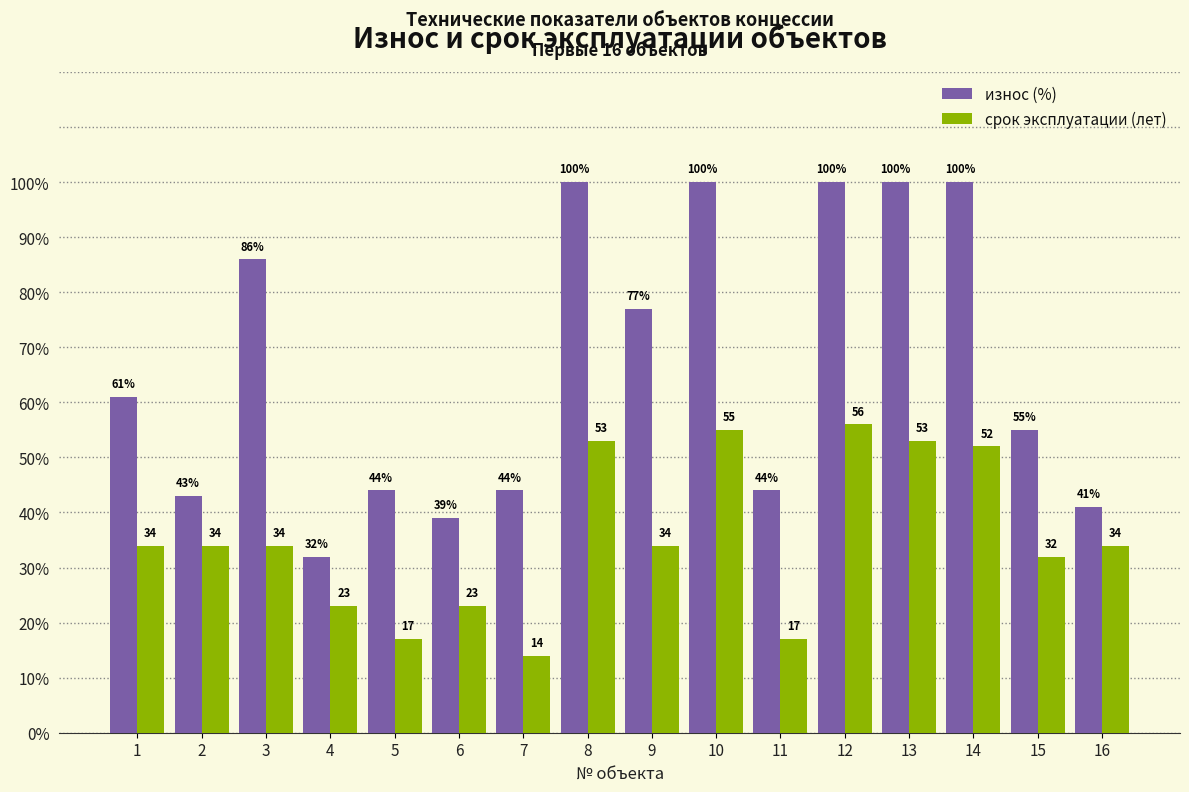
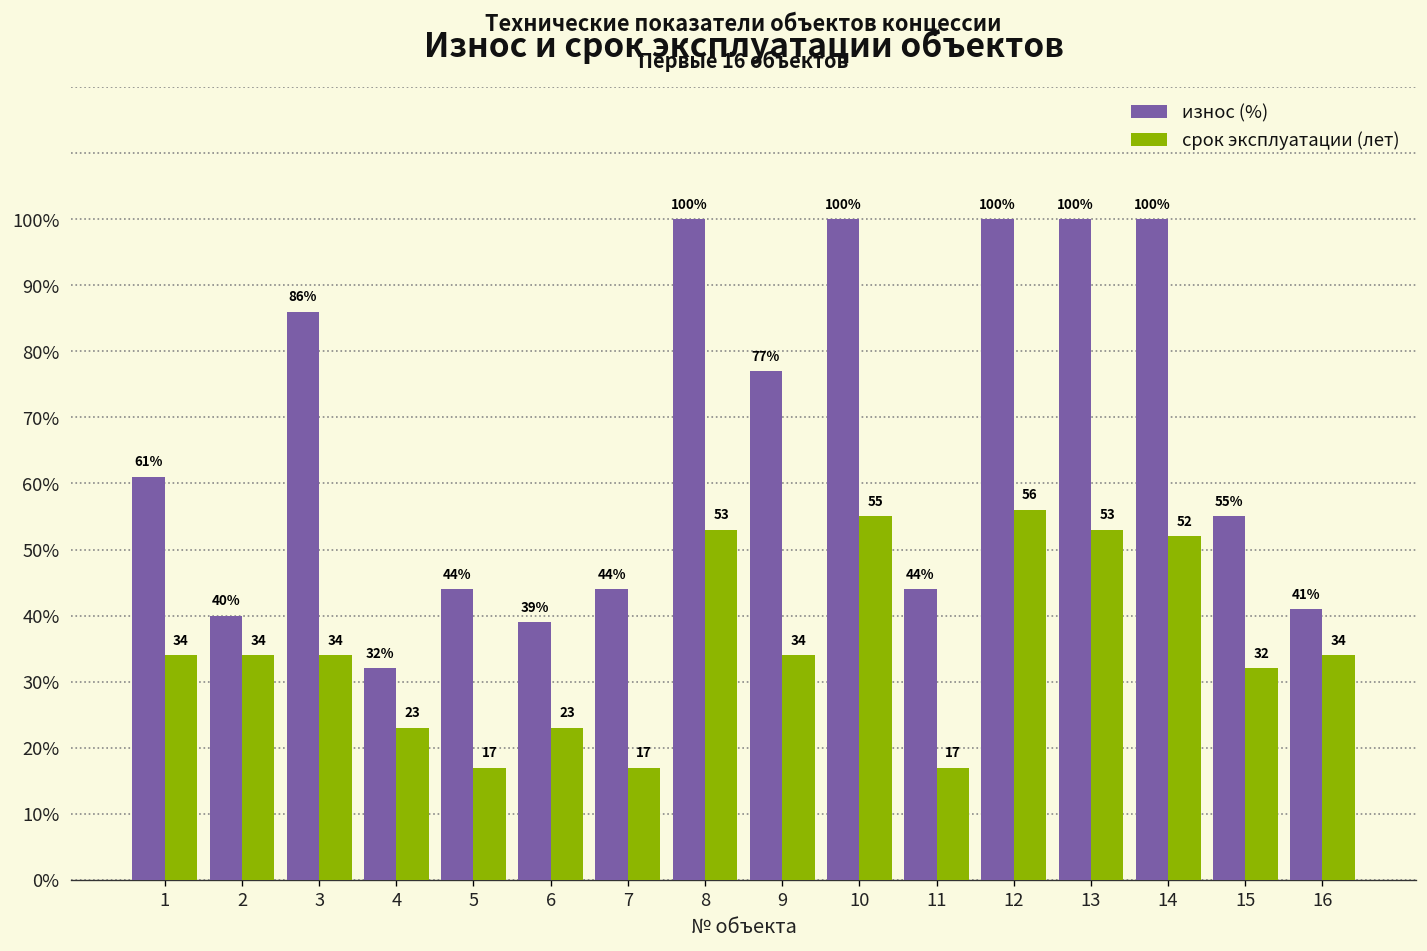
износ (%), 2: 43% -> 40%
срок эксплуатации (лет), 7: 14 -> 17
